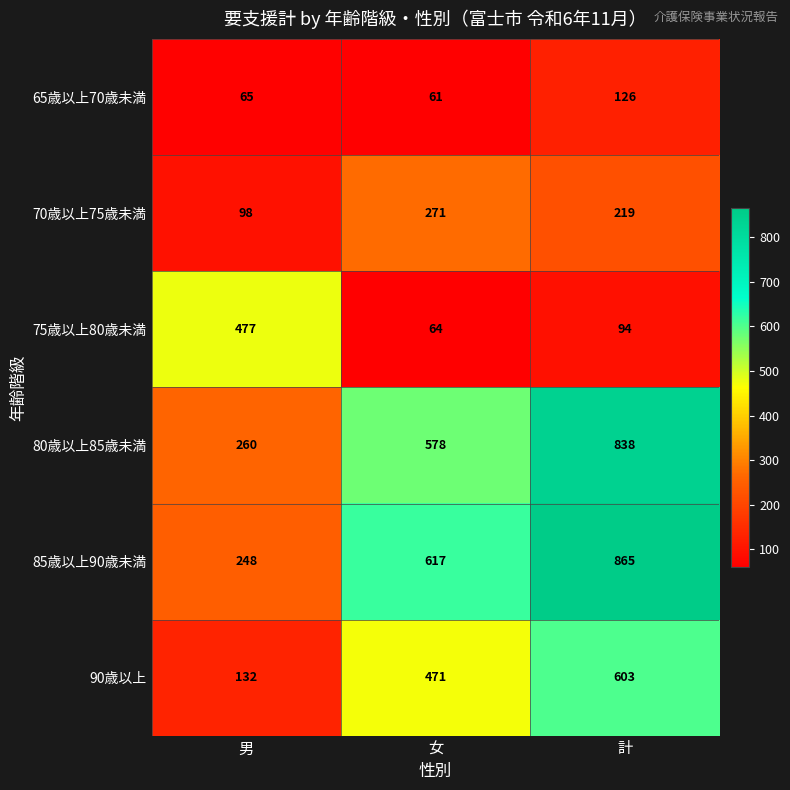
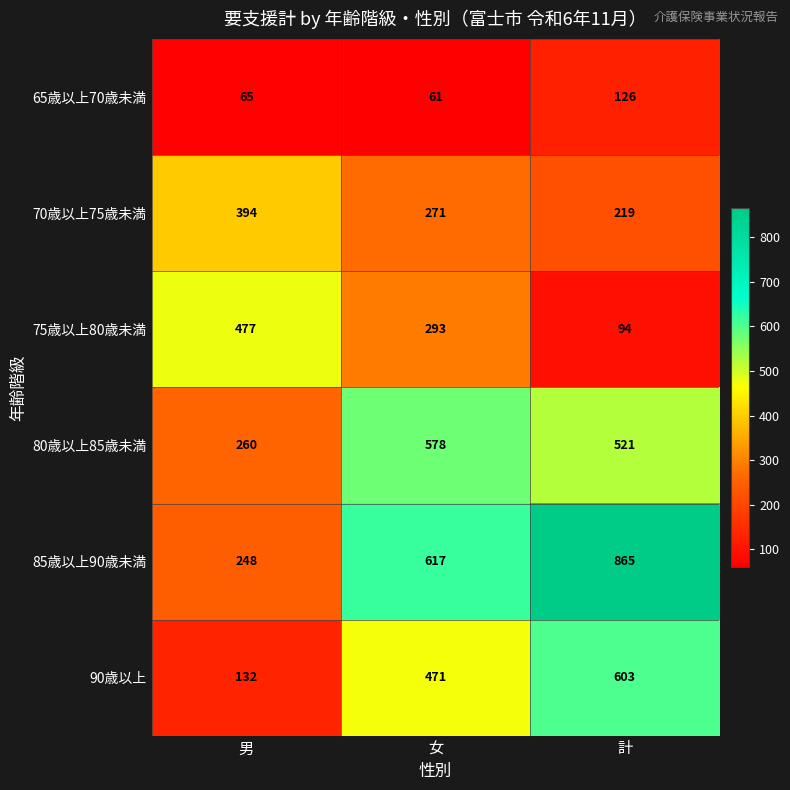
70歳以上75歳未満, 男: 98 -> 394
75歳以上80歳未満, 女: 64 -> 293
80歳以上85歳未満, 計: 838 -> 521
